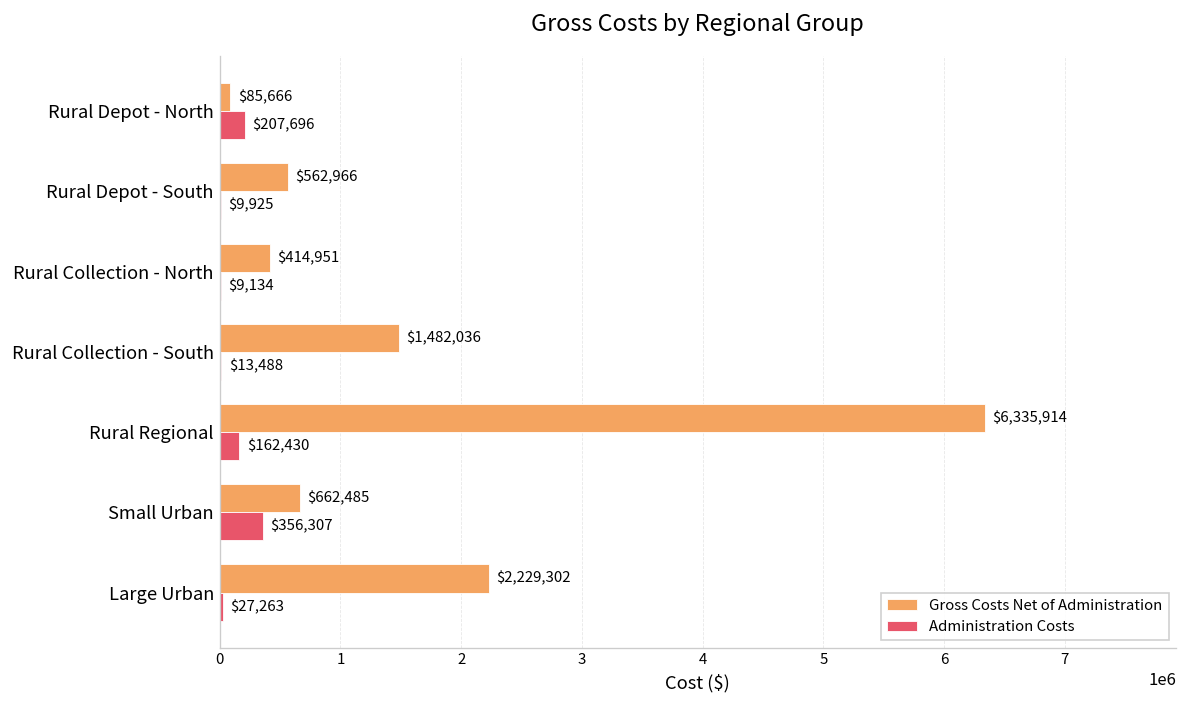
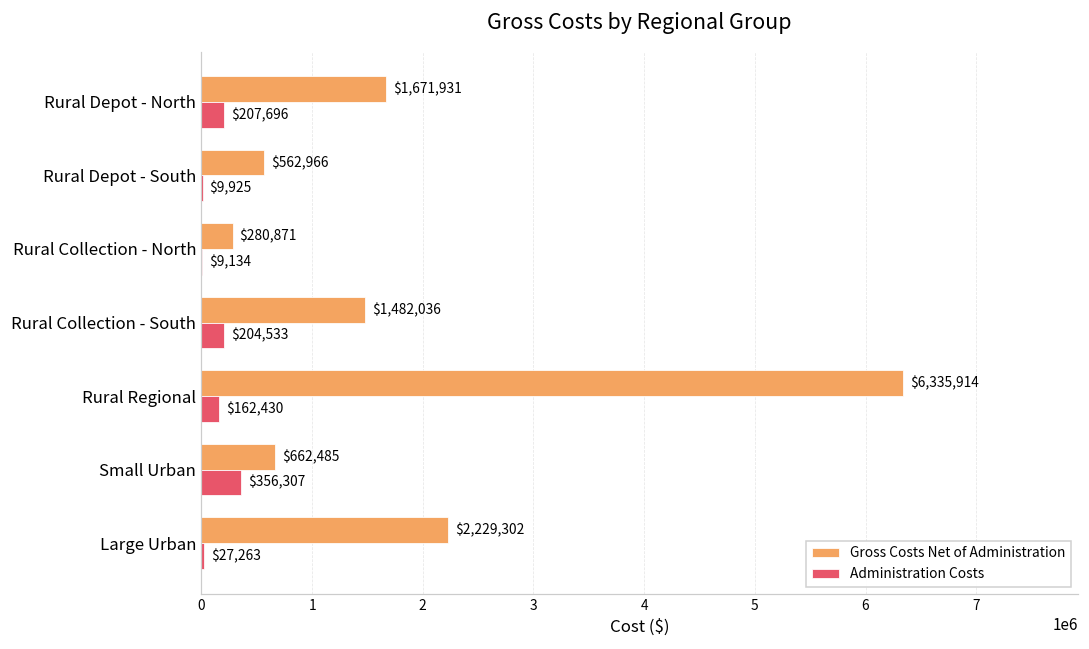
Gross Costs Net of Administration, Rural Depot - North: $85,666 -> $1,671,931
Gross Costs Net of Administration, Rural Collection - North: $414,951 -> $280,871
Administration Costs, Rural Collection - South: $13,488 -> $204,533
